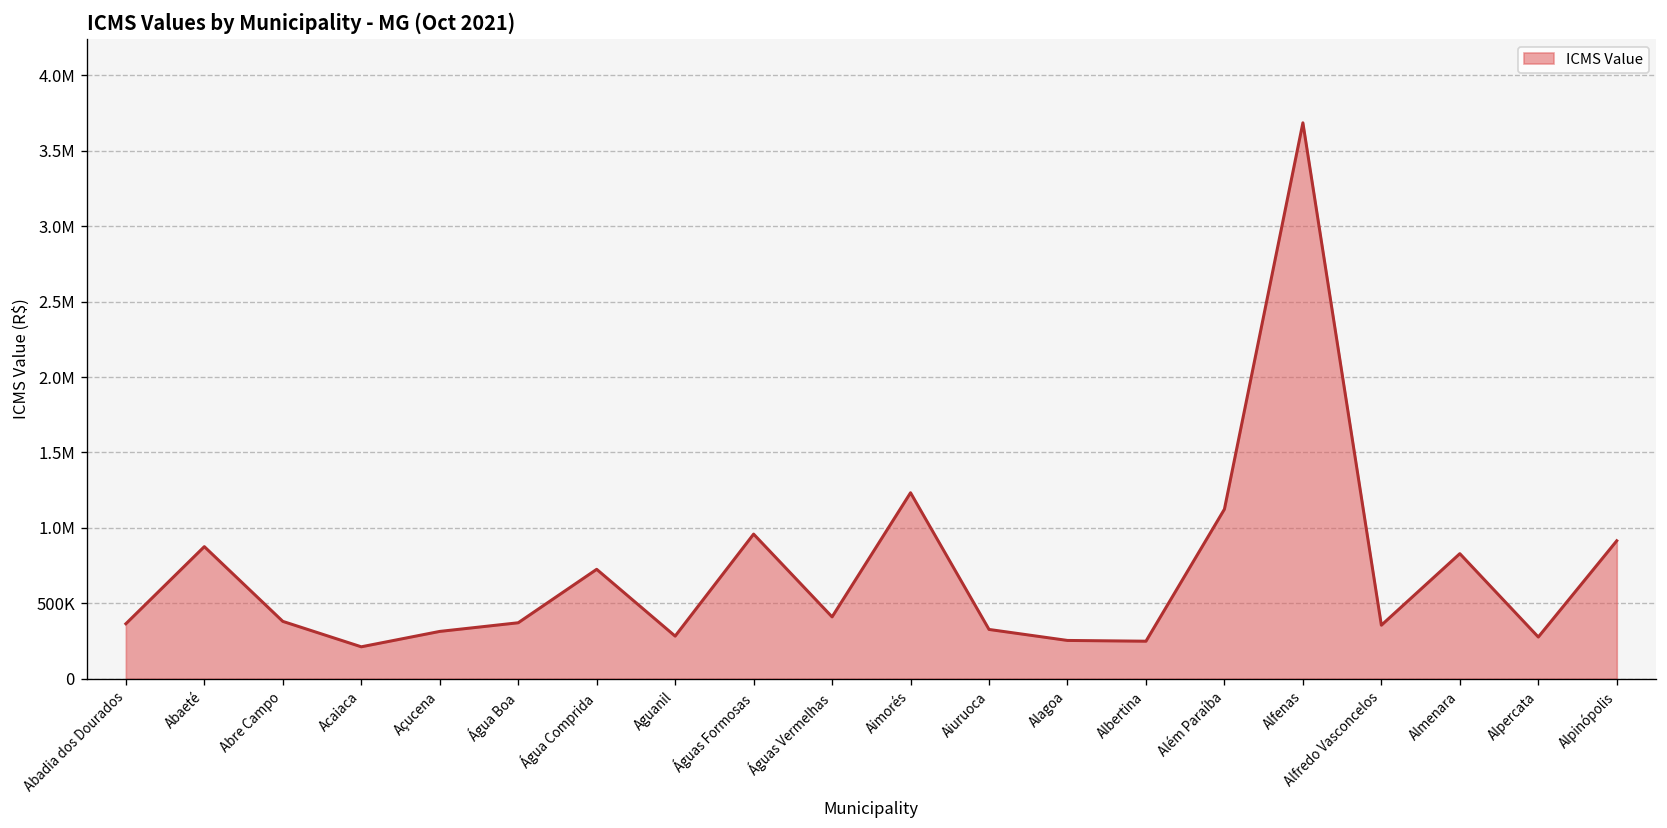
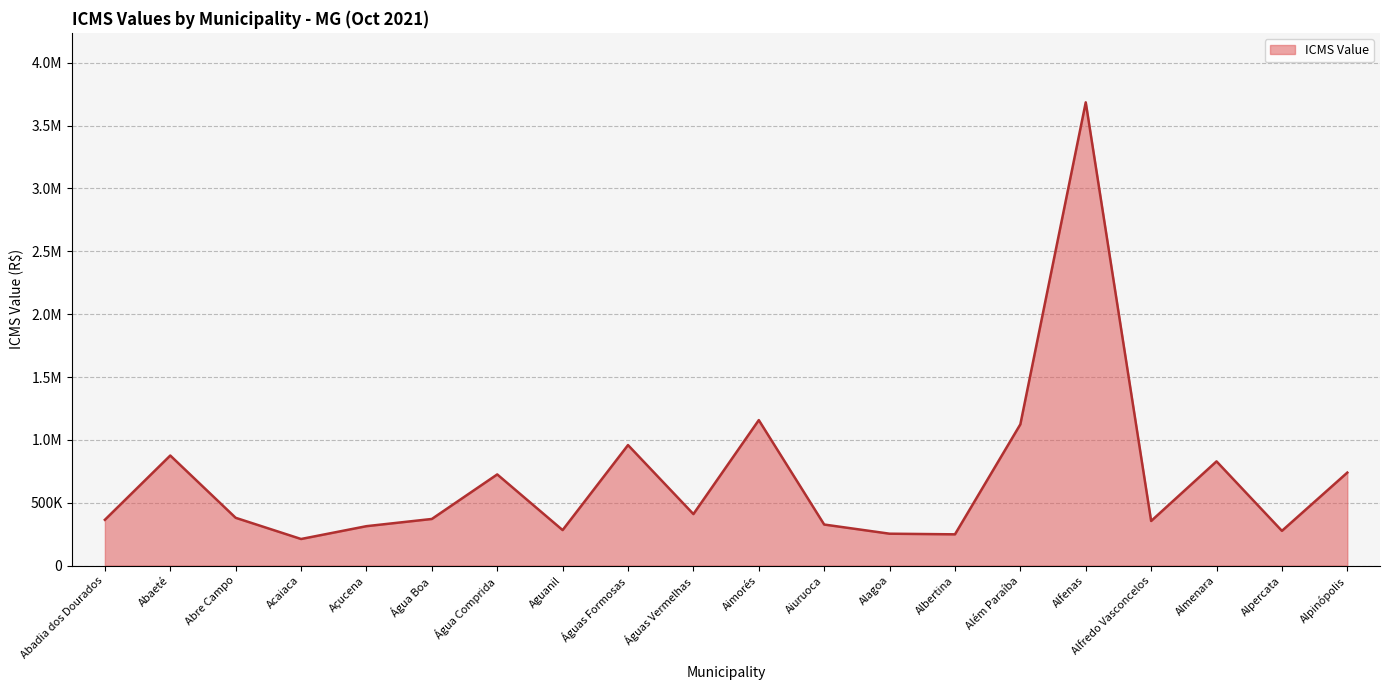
Aimorés: 1230000 -> 1160000
Alpinópolis: 910000 -> 740000
